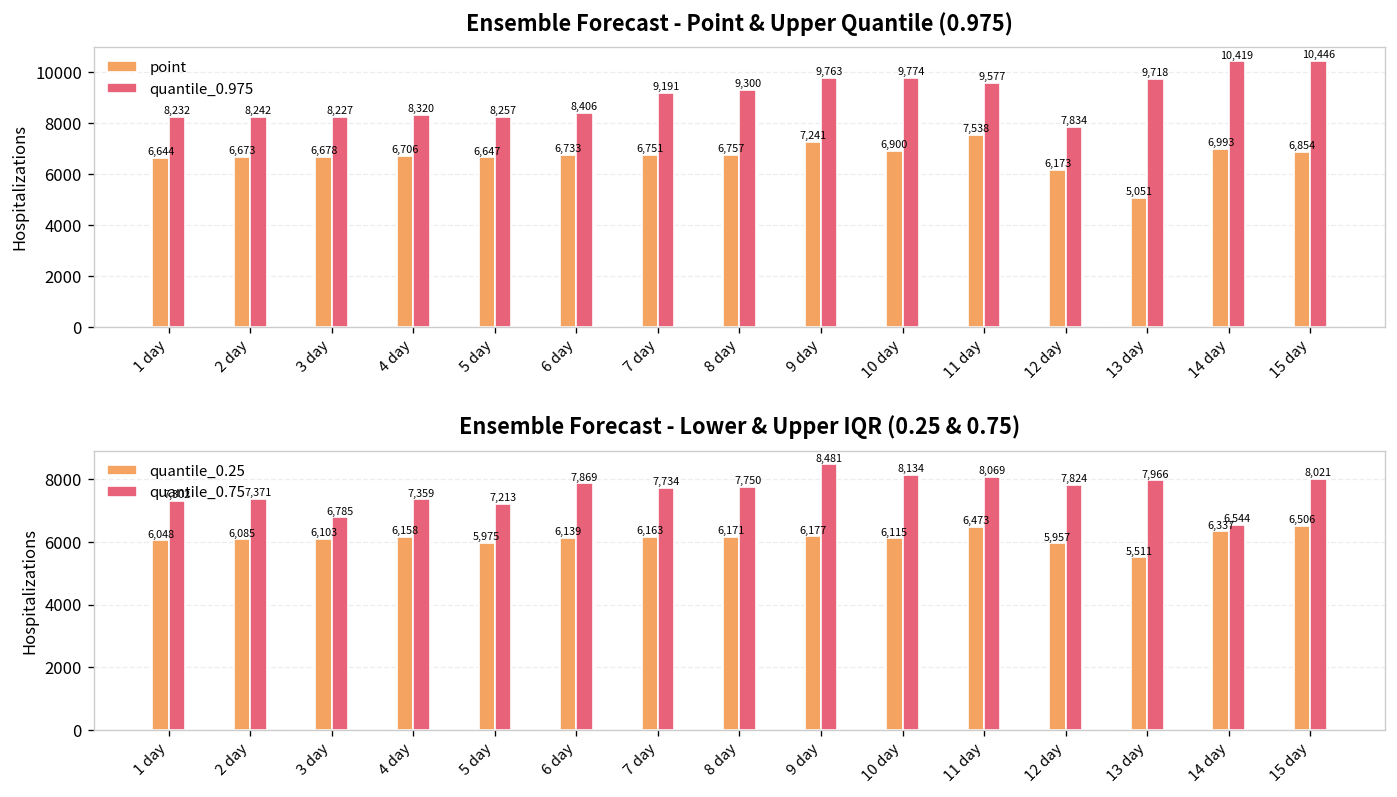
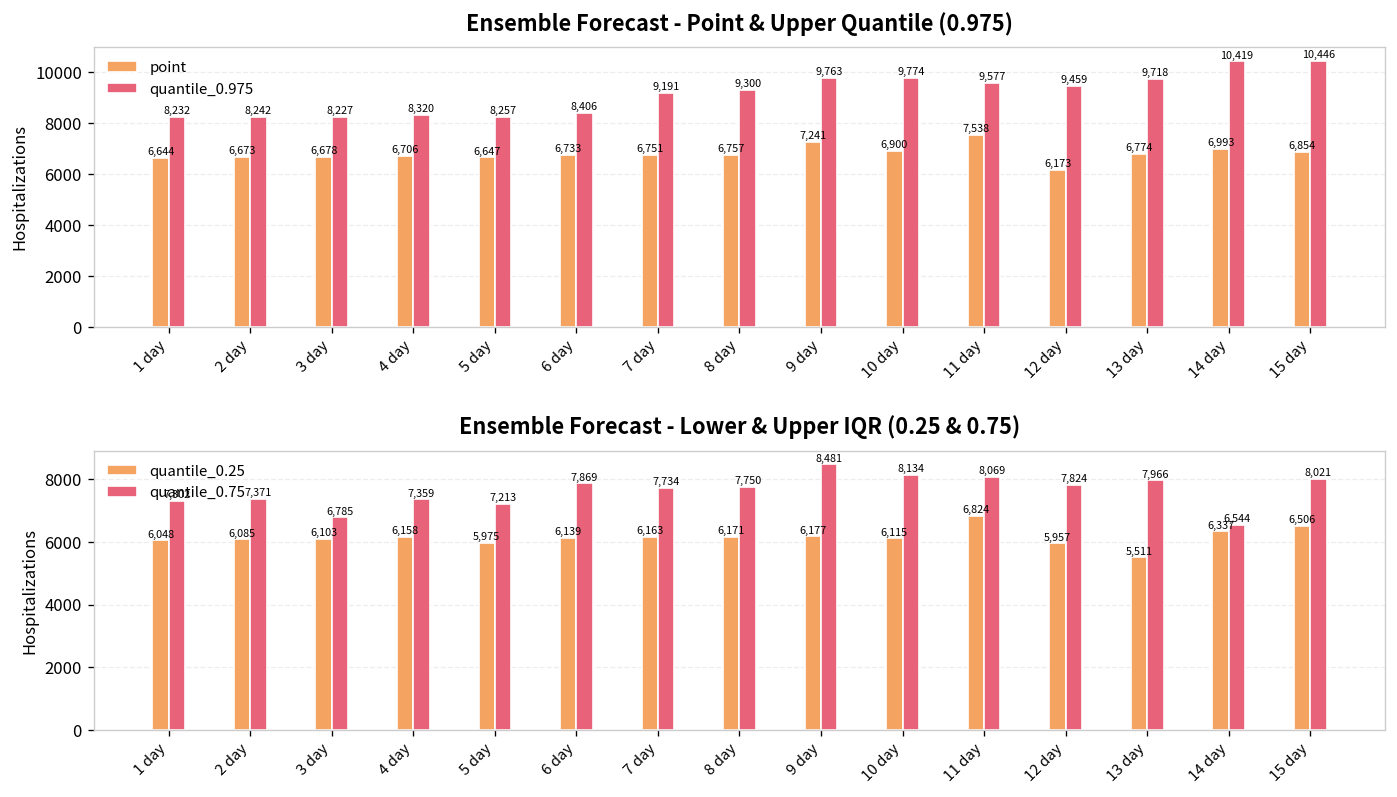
Ensemble Forecast - Point & Upper Quantile (0.975), quantile_0.975, 12 day: 7,834 -> 9,459
Ensemble Forecast - Point & Upper Quantile (0.975), point, 13 day: 5,051 -> 6,774
Ensemble Forecast - Lower & Upper IQR (0.25 & 0.75), quantile_0.25, 11 day: 6,473 -> 6,824
